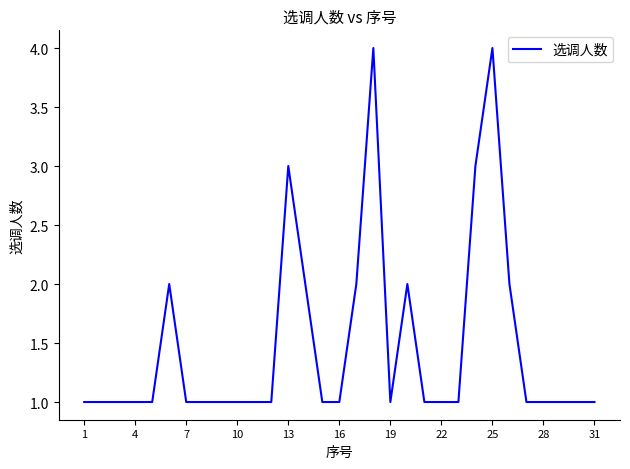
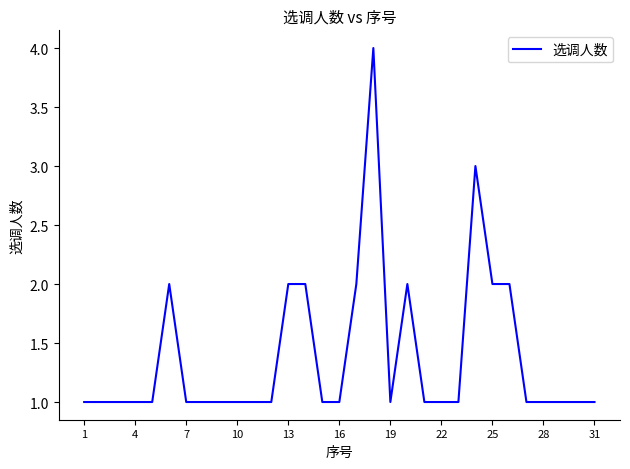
13: 3 -> 2
25: 4 -> 2
